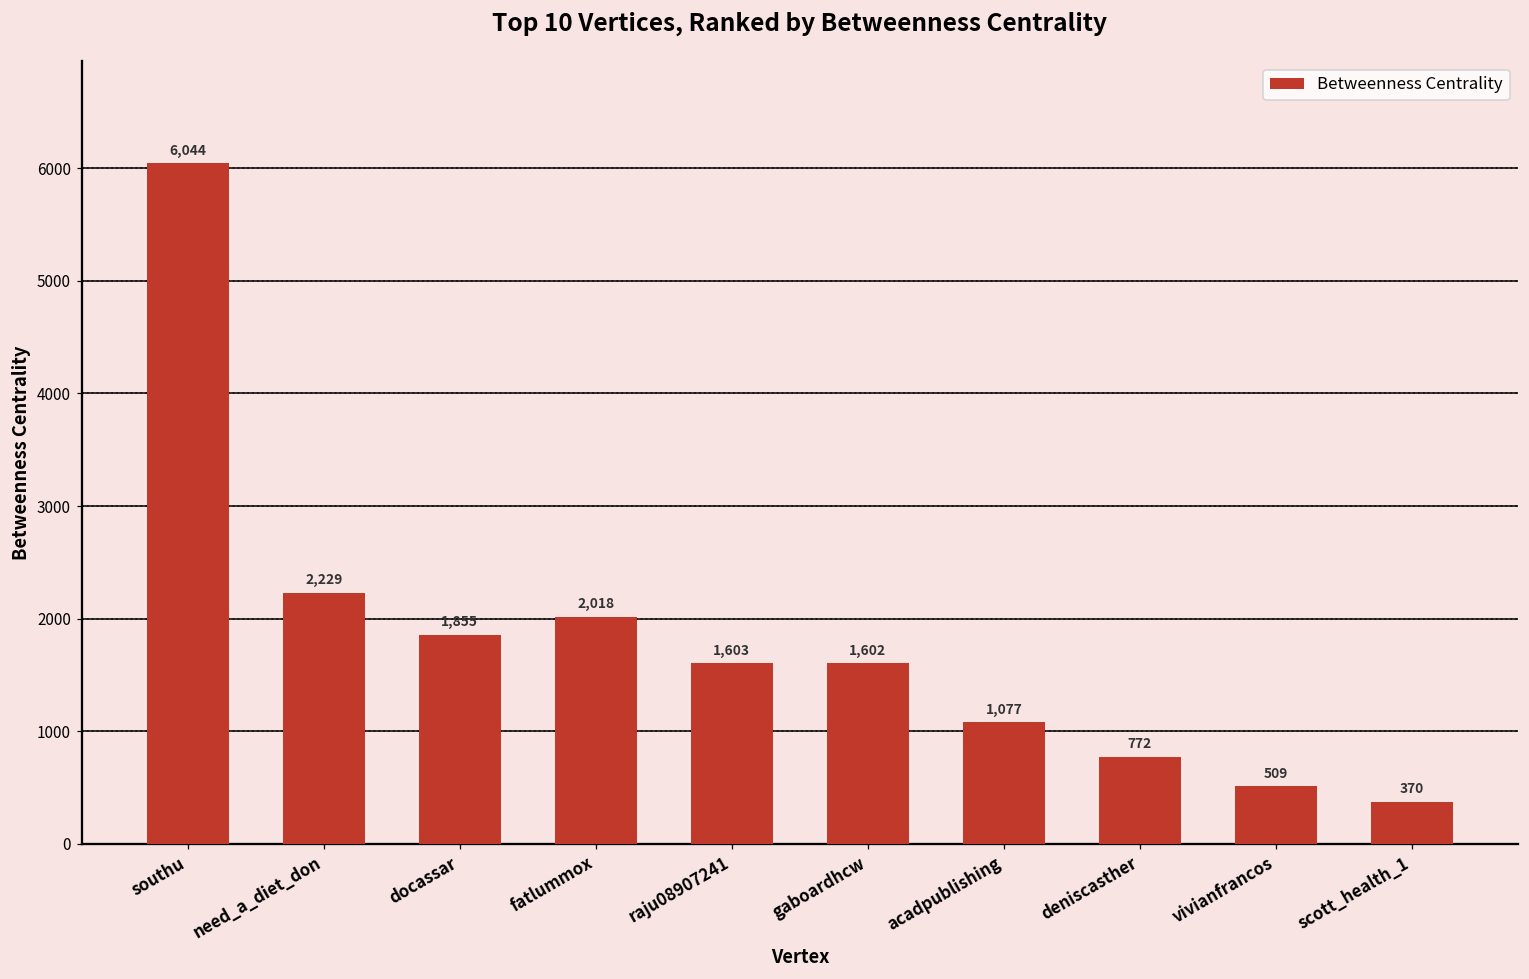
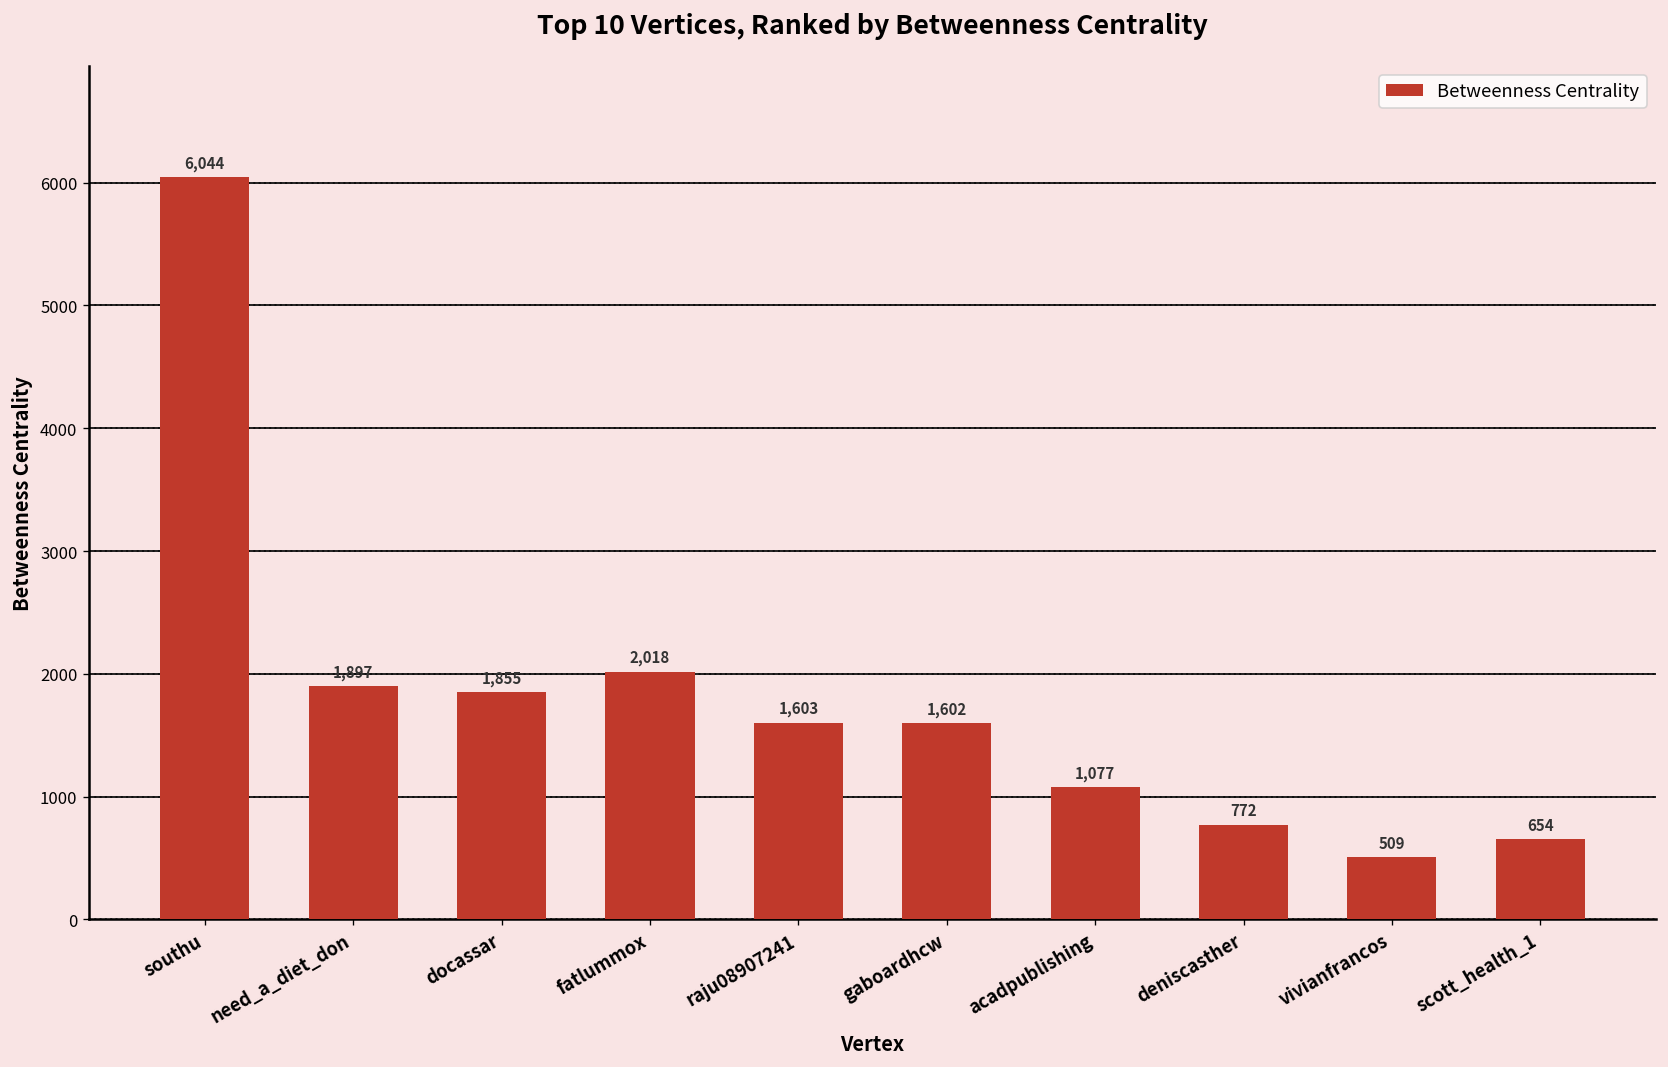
need_a_diet_don: 2,229 -> 1,897
scott_health_1: 370 -> 654
